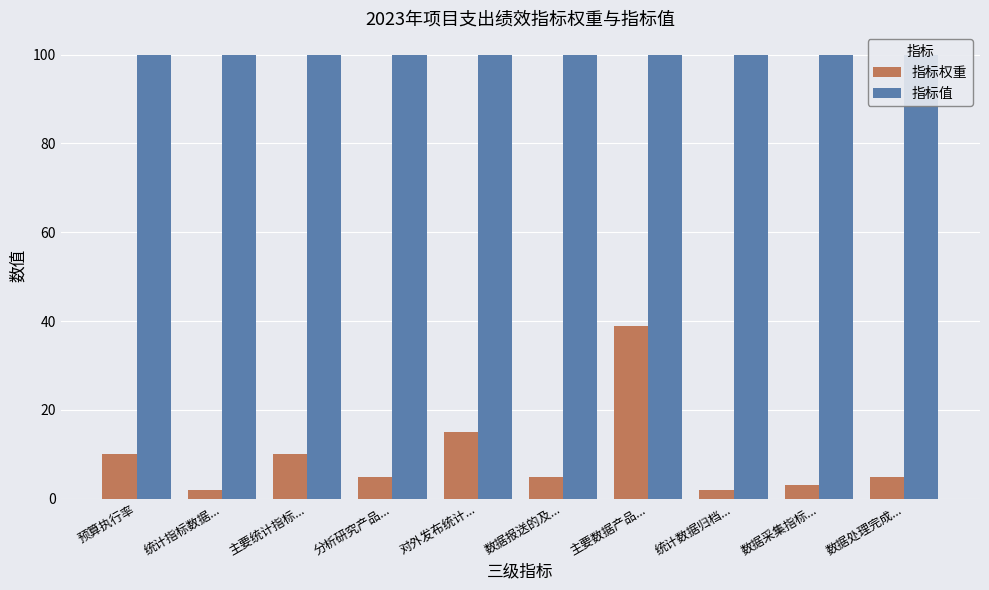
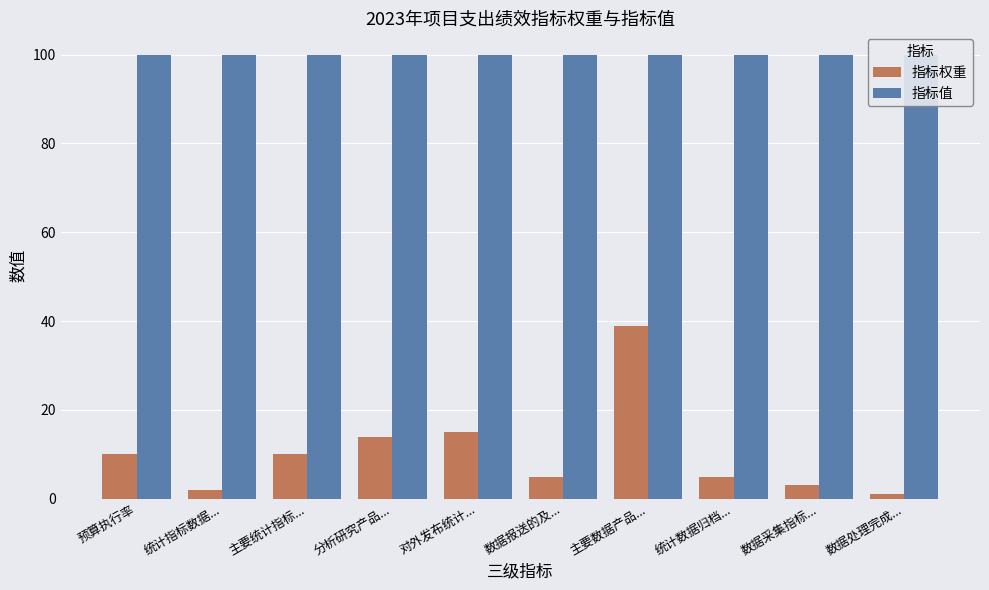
指标权重, 分析研究产品...: 5 -> 14
指标权重, 统计数据归档...: 2 -> 5
指标权重, 数据处理完成...: 5 -> 1
